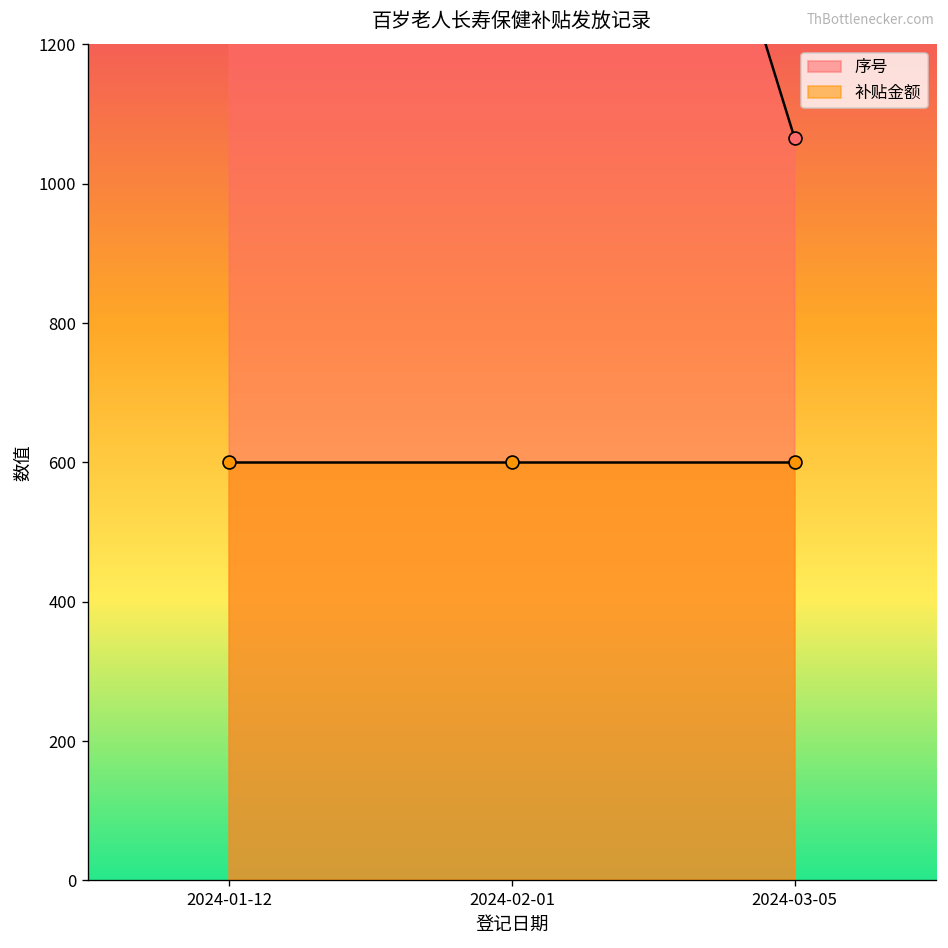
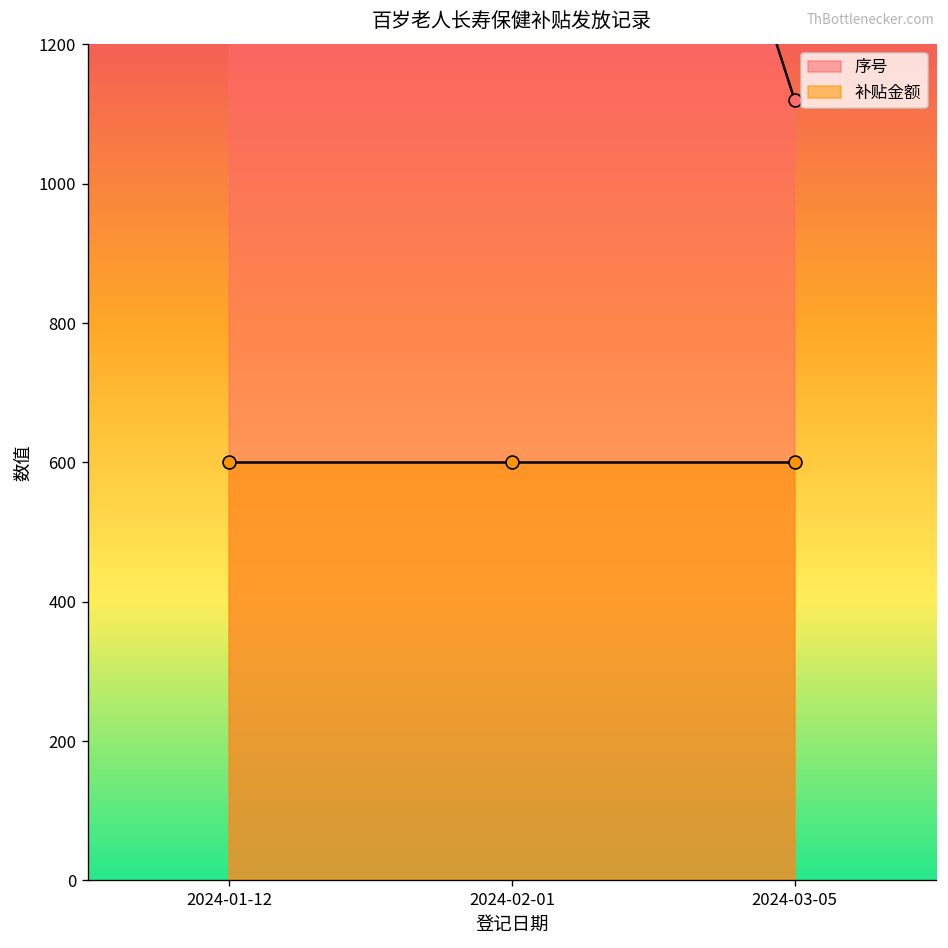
序号, 2024-03-05: 1070 -> 1120
